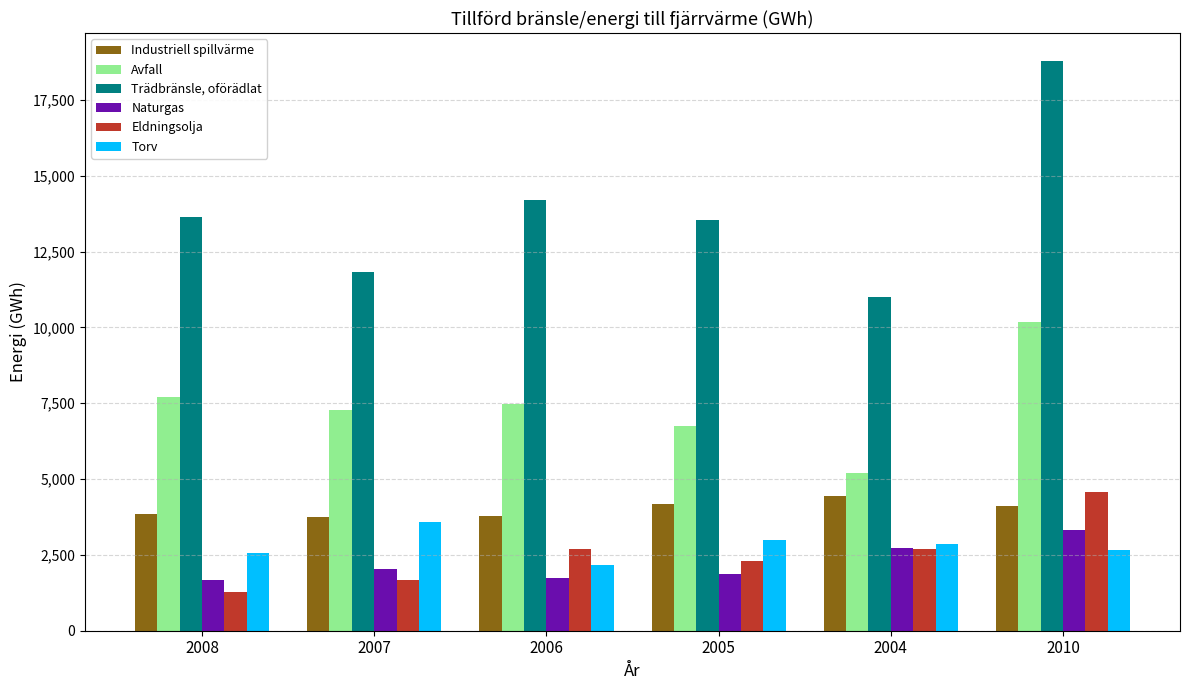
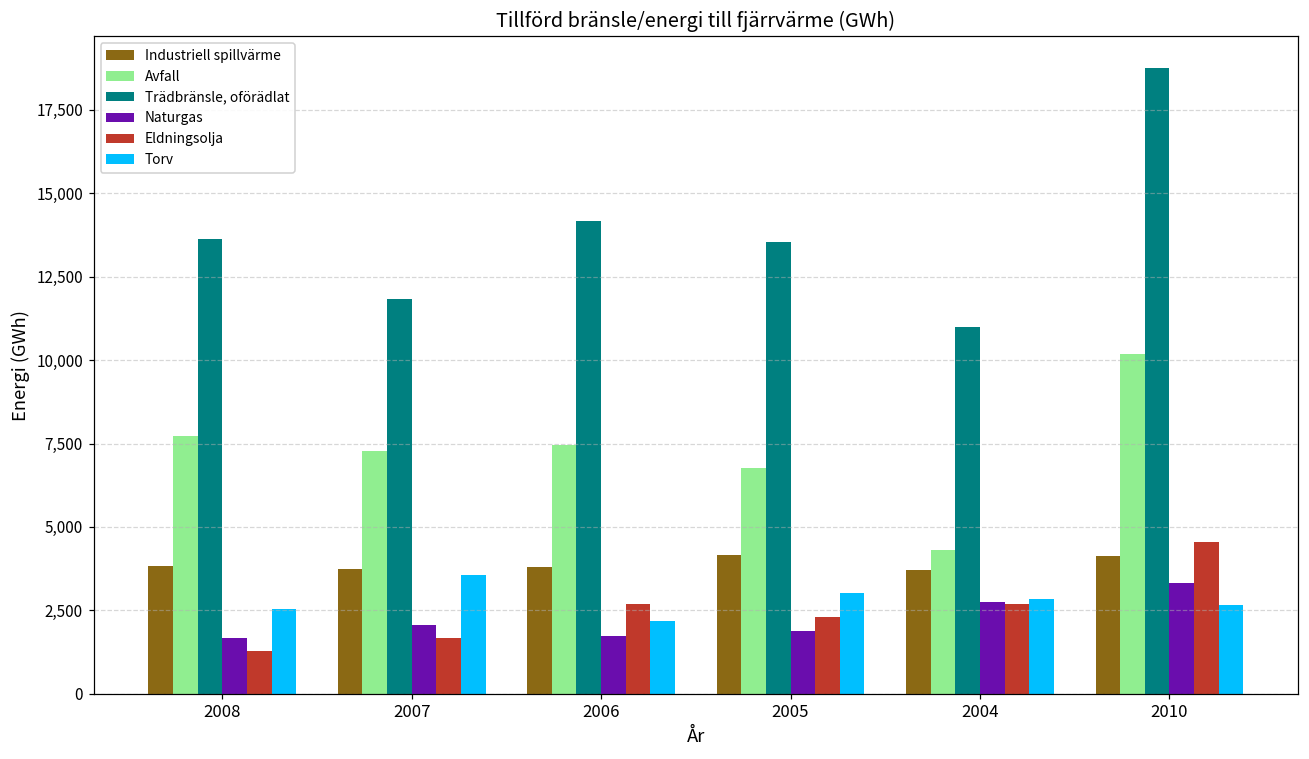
Industriell spillvärme, 2004: 4,400 -> 3,700
Avfall, 2004: 5,200 -> 4,300
